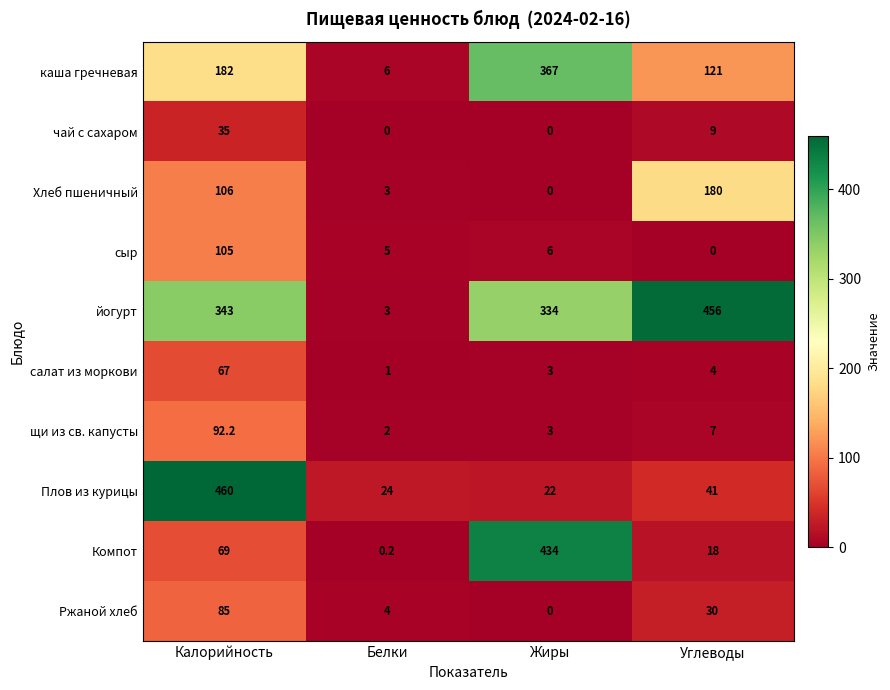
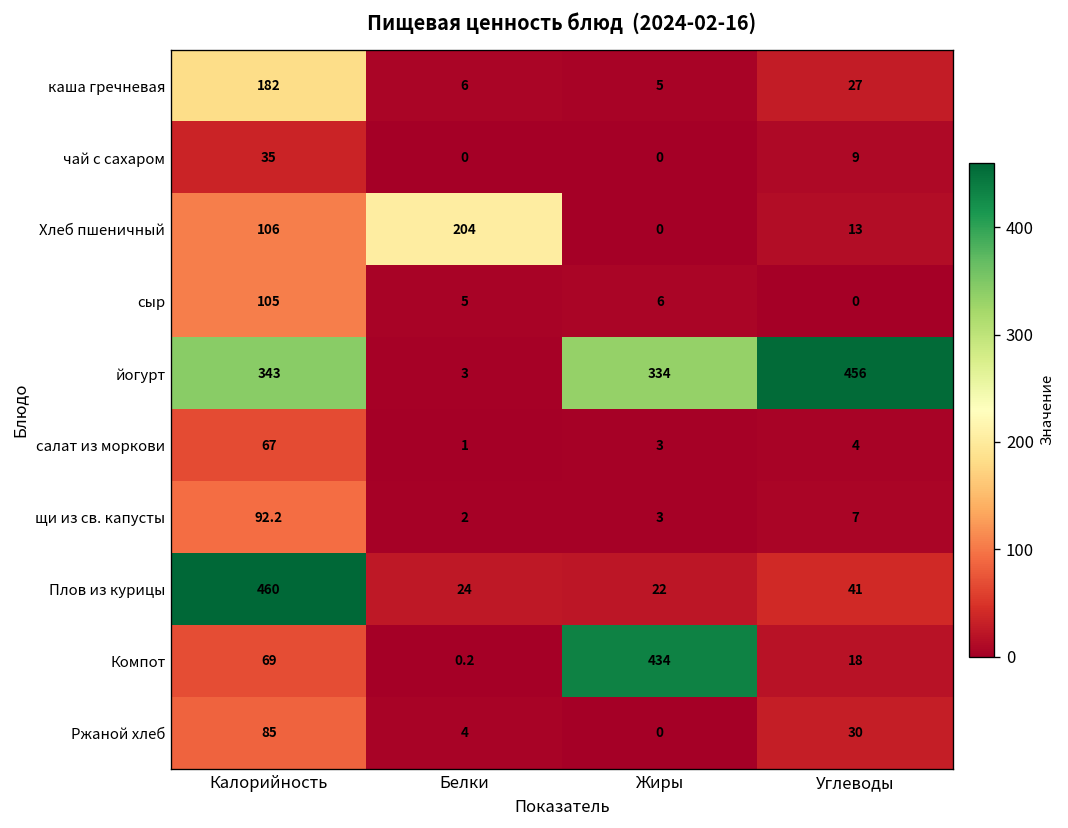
каша гречневая, Жиры: 367 -> 5
каша гречневая, Углеводы: 121 -> 27
Хлеб пшеничный, Белки: 3 -> 204
Хлеб пшеничный, Углеводы: 180 -> 13
